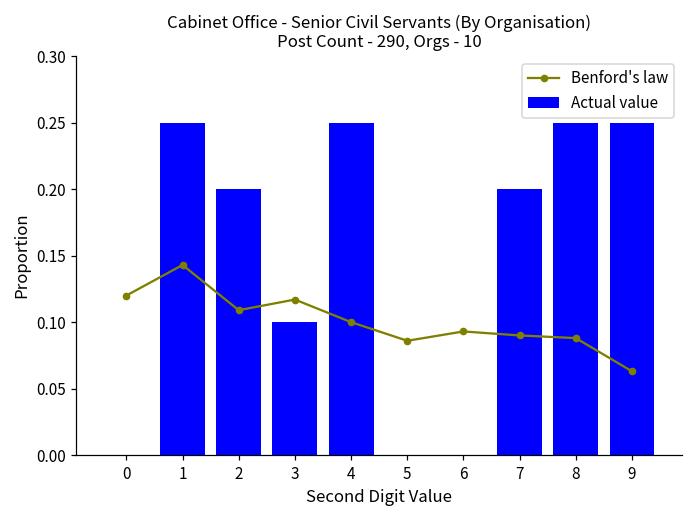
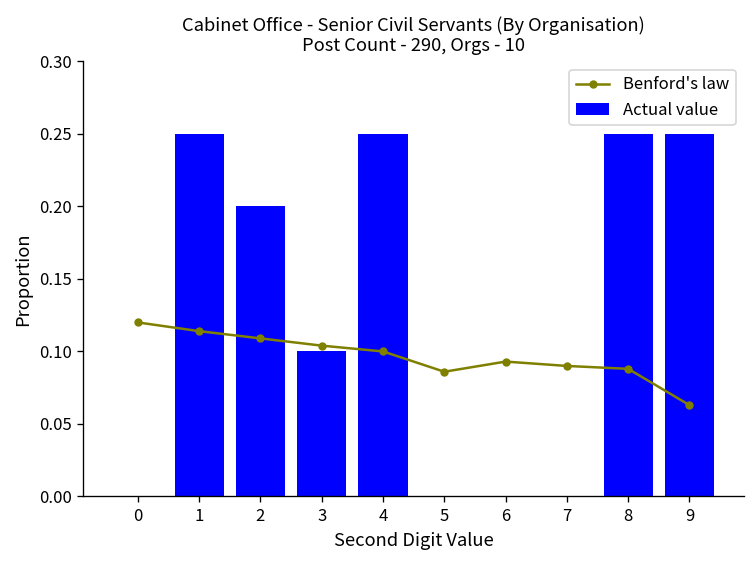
Benford's law, 1: 0.143 -> 0.114
Benford's law, 3: 0.117 -> 0.104
Actual value, 7: 0.2 -> 0.0
